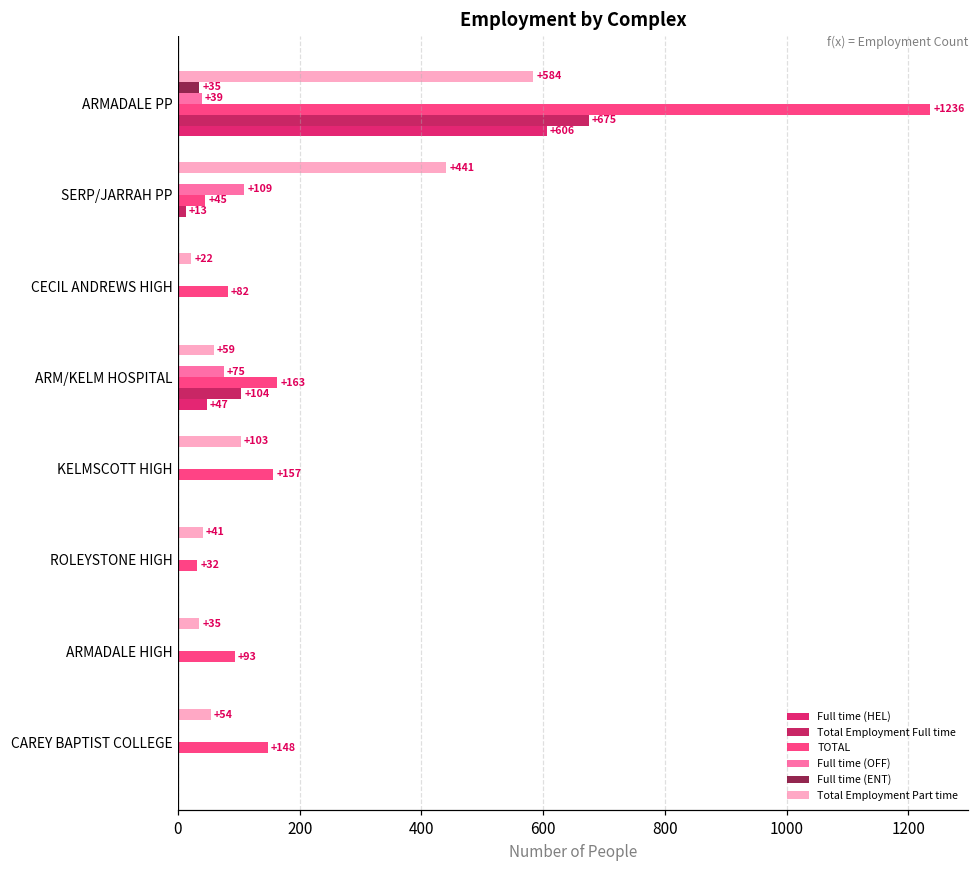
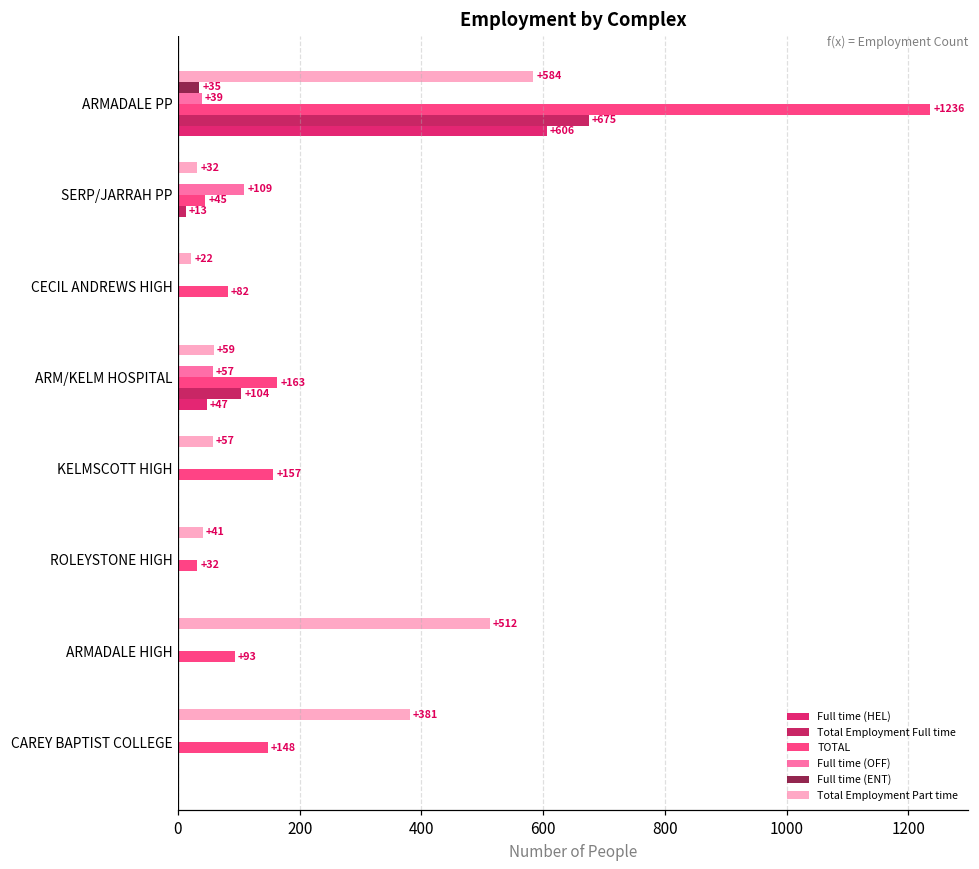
Total Employment Part time, SERP/JARRAH PP: +441 -> +32
Full time (OFF), ARM/KELM HOSPITAL: +75 -> +57
Total Employment Part time, KELMSCOTT HIGH: +103 -> +57
Total Employment Part time, ARMADALE HIGH: +35 -> +512
Total Employment Part time, CAREY BAPTIST COLLEGE: +54 -> +381
